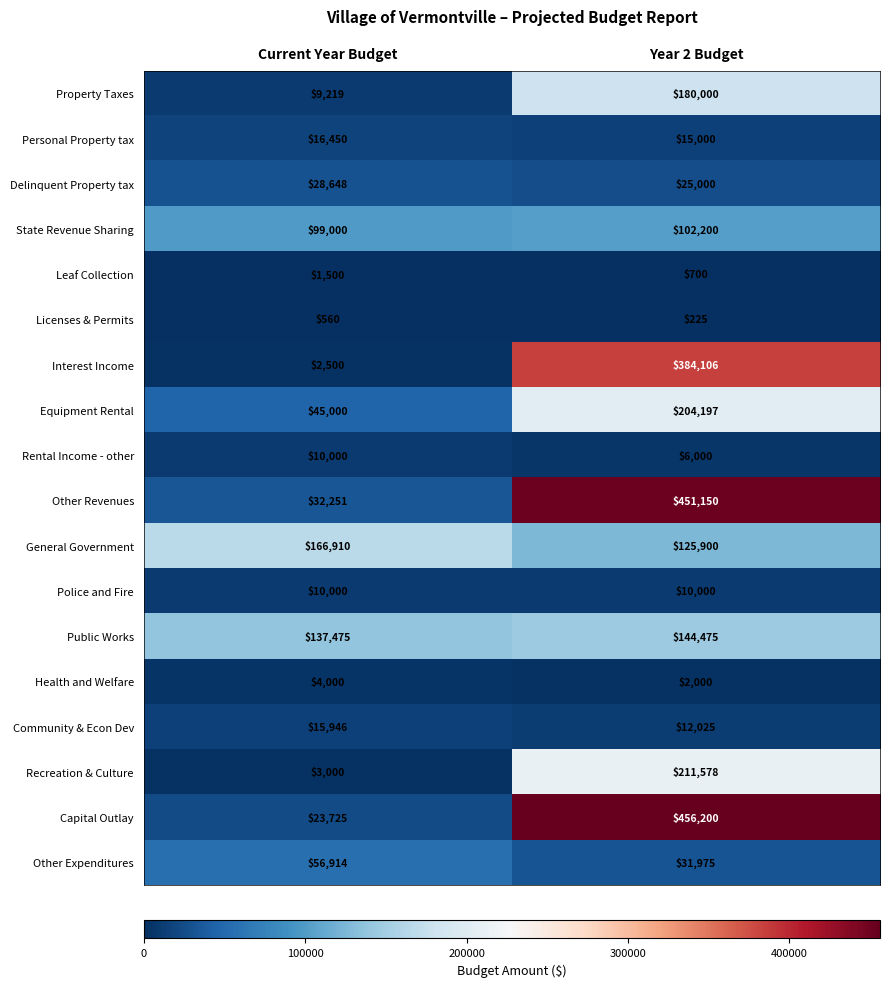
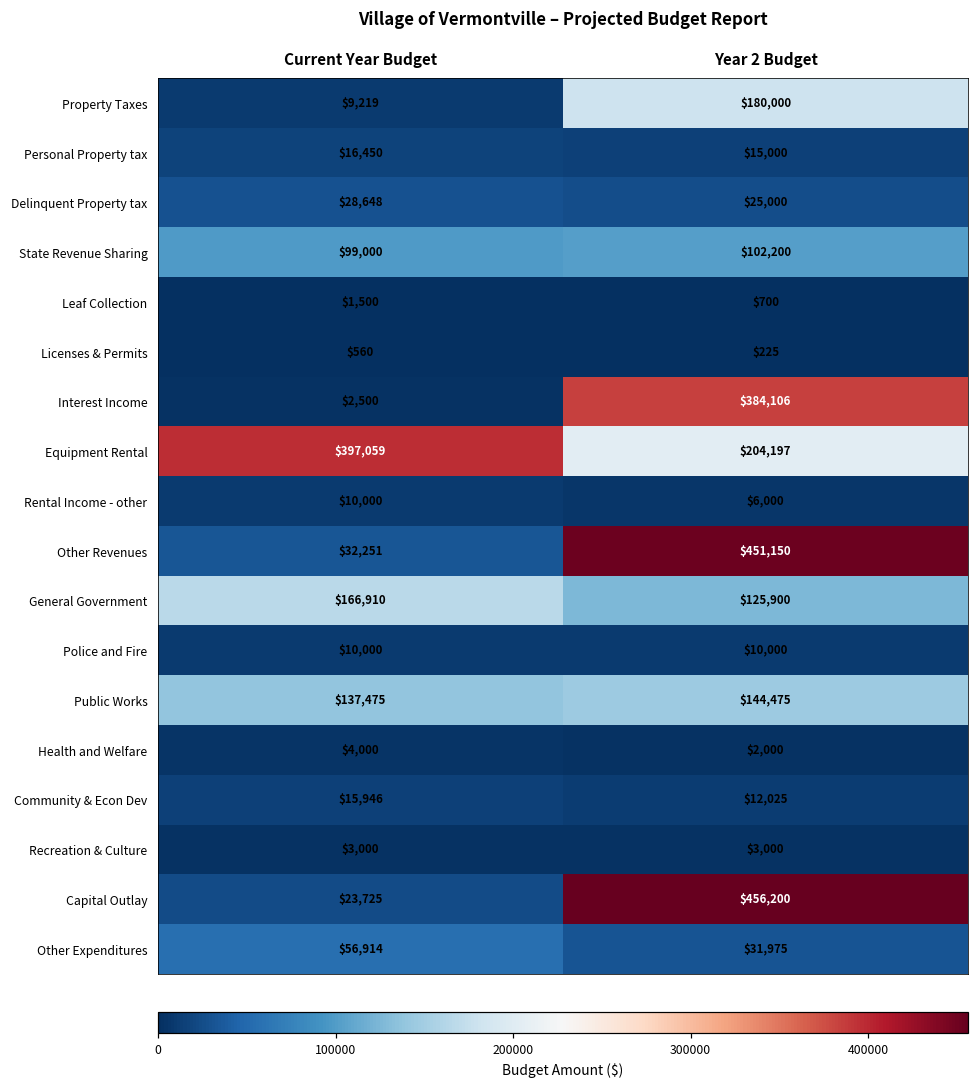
Equipment Rental, Current Year Budget: $45,000 -> $397,059
Recreation & Culture, Year 2 Budget: $211,578 -> $3,000
